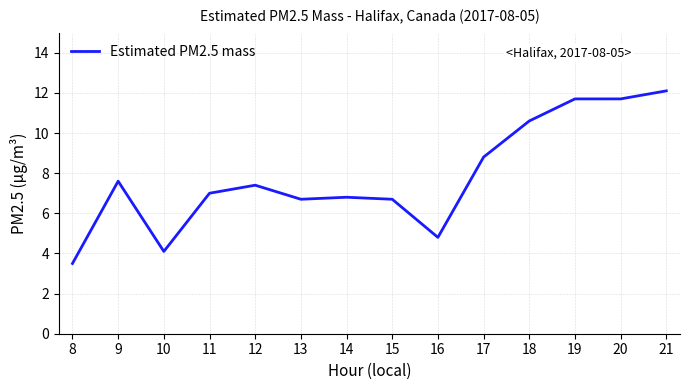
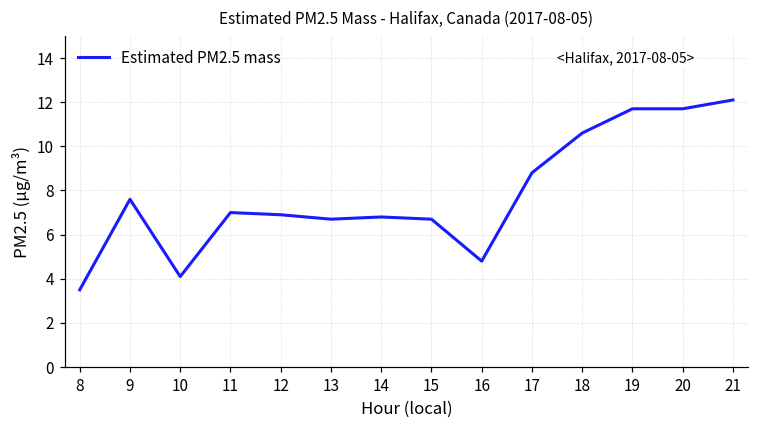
12: 7.4 -> 6.9
